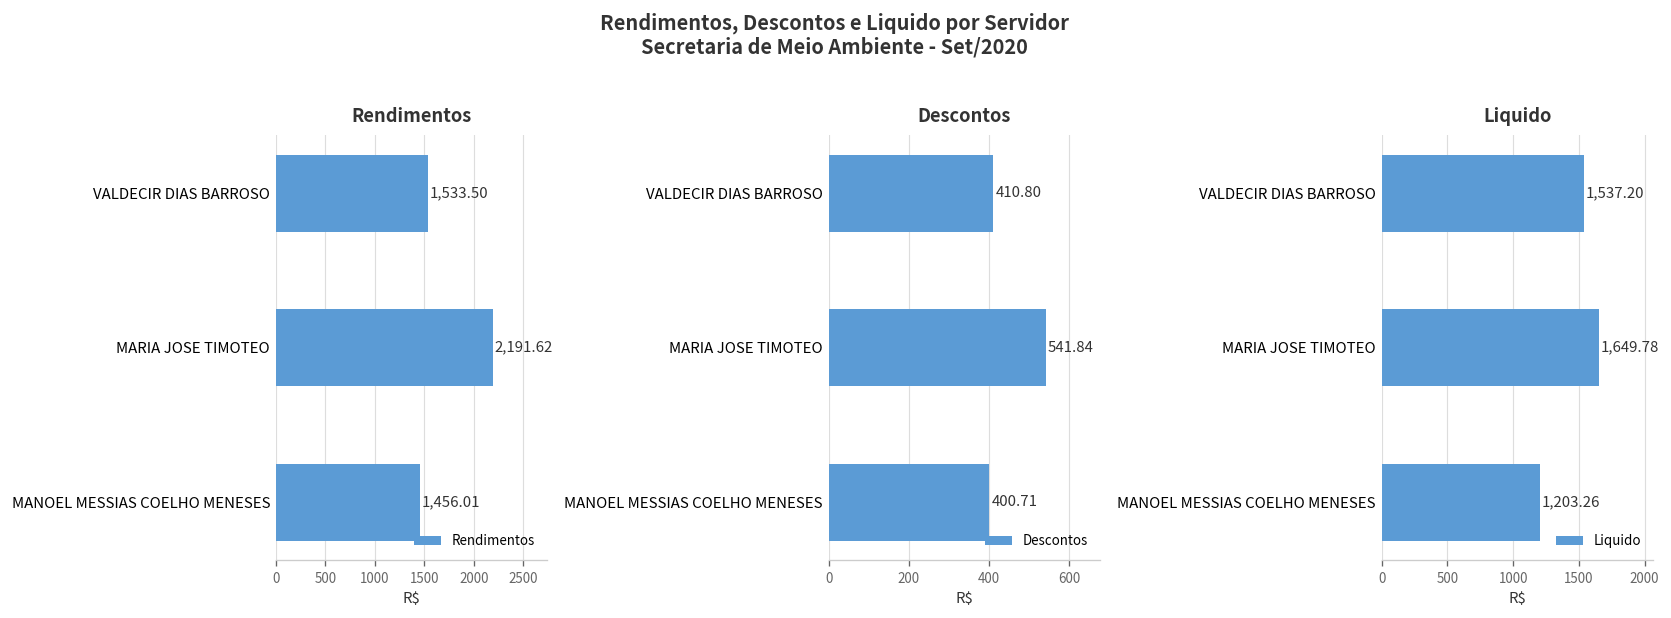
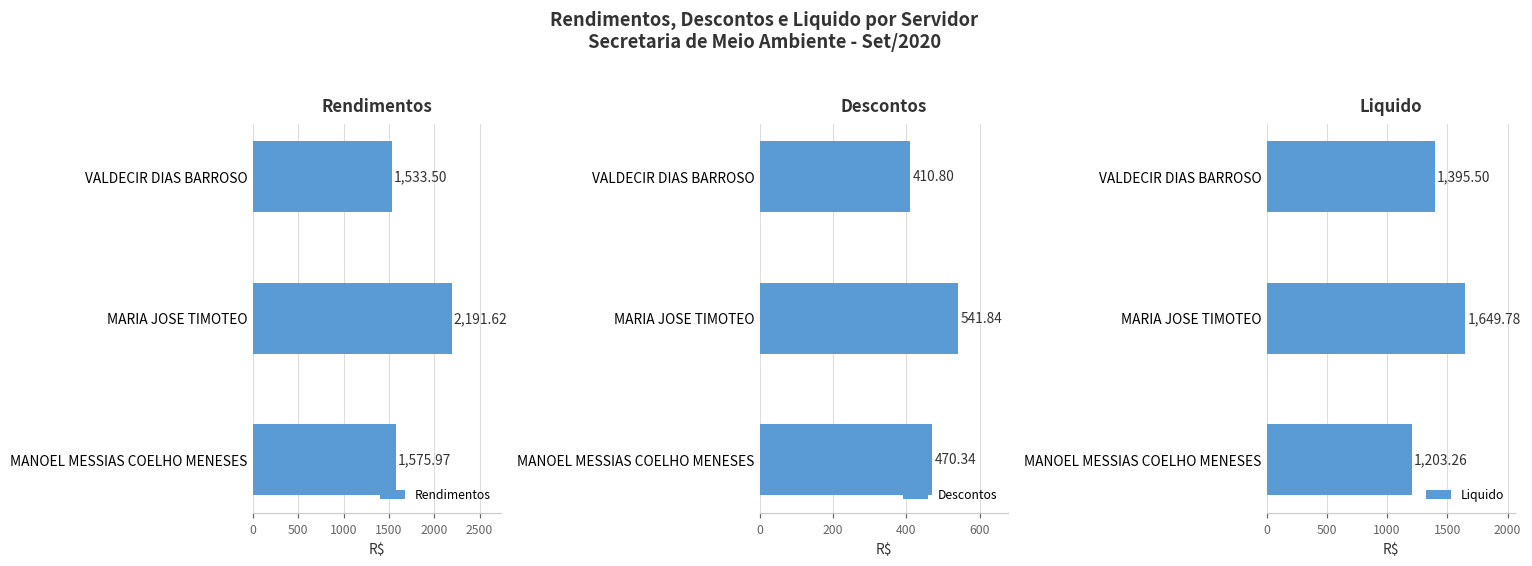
Rendimentos, MANOEL MESSIAS COELHO MENESES: 1,456.01 -> 1,575.97
Descontos, MANOEL MESSIAS COELHO MENESES: 400.71 -> 470.34
Liquido, VALDECIR DIAS BARROSO: 1,537.20 -> 1,395.50
